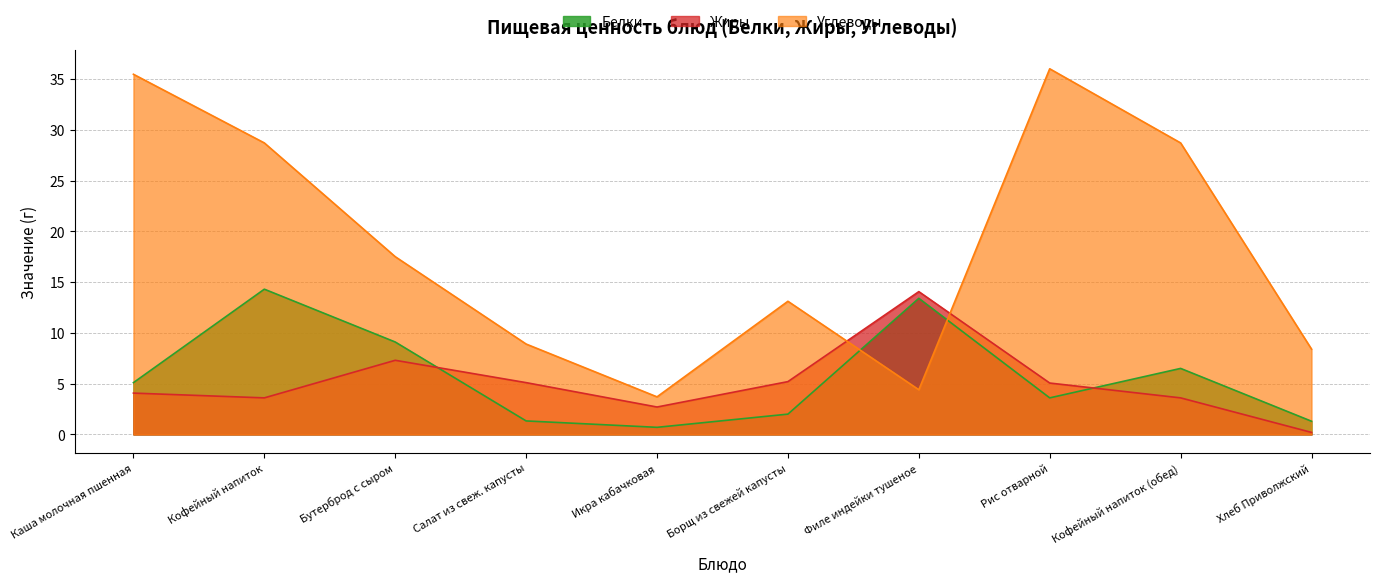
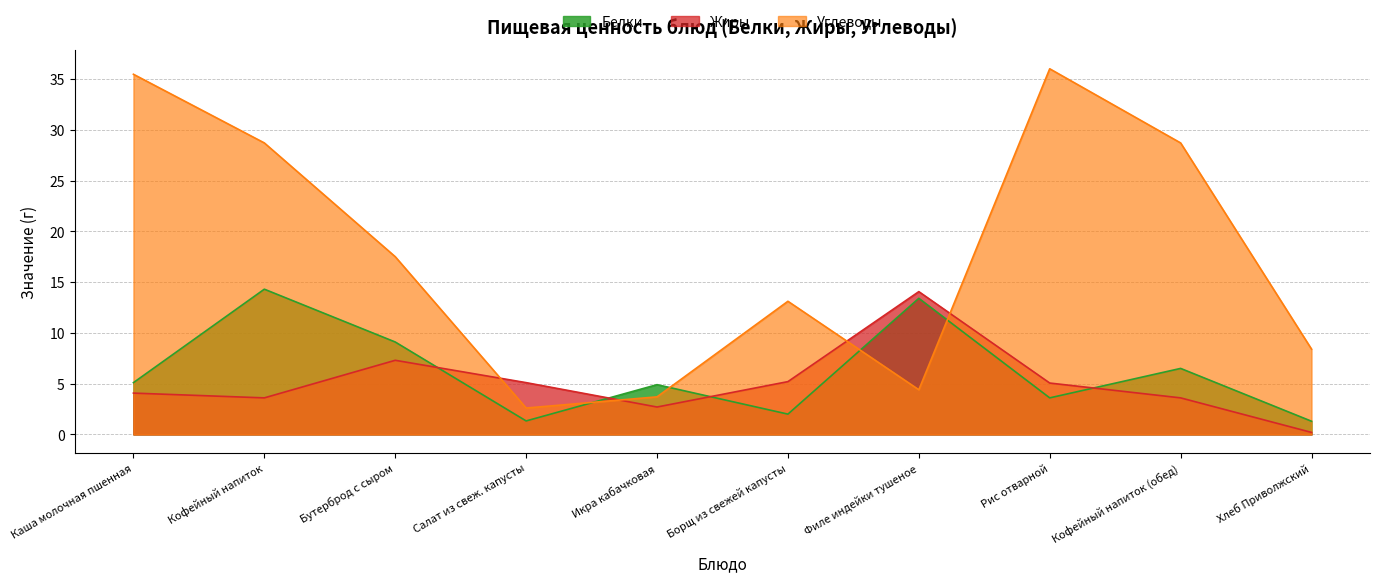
Углеводы, Салат из свеж. капусты: 8.9 -> 2.6
Белки, Икра кабачковая: 0.7 -> 4.9
